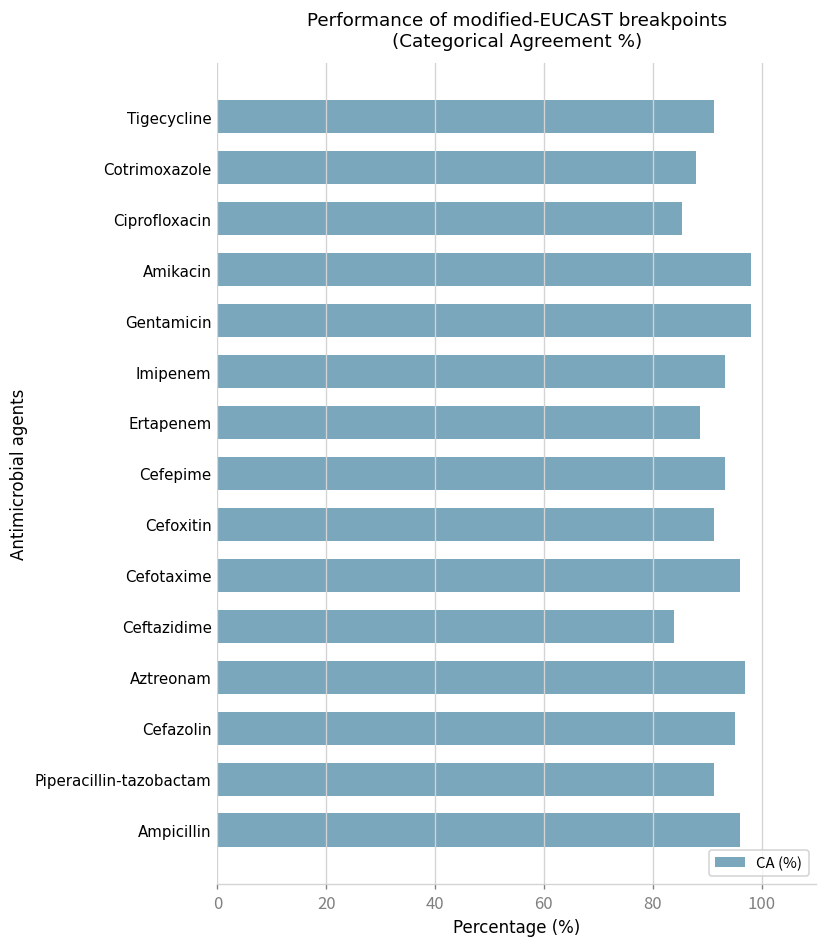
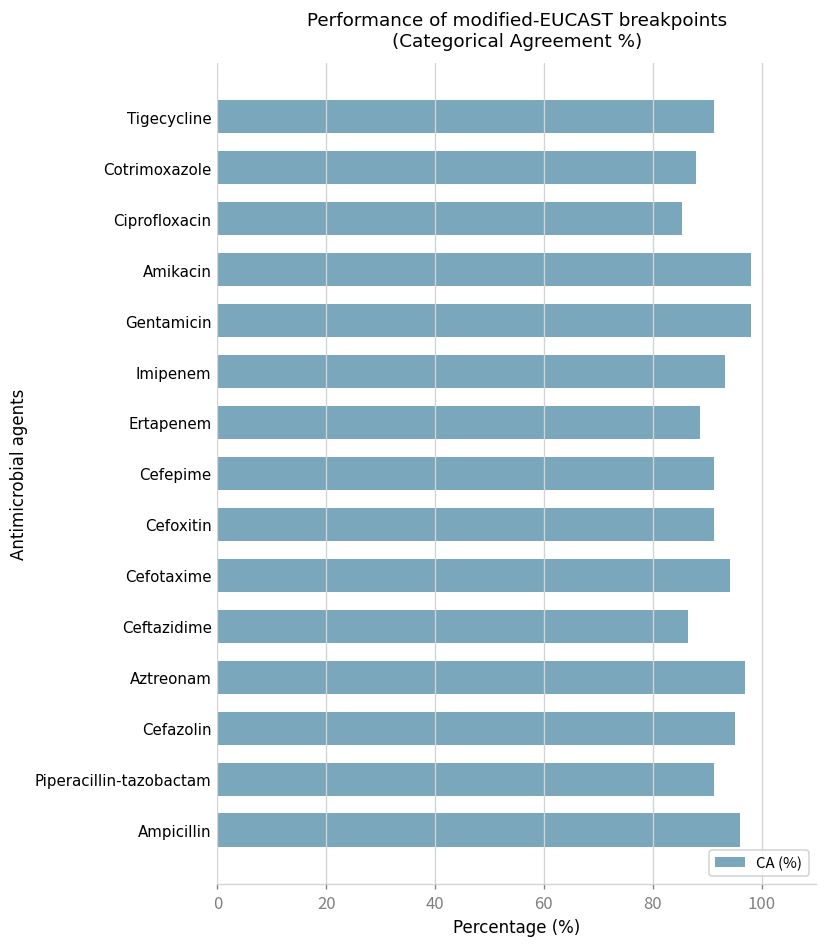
Cefepime: 93 -> 91
Cefotaxime: 96 -> 94
Ceftazidime: 84 -> 86
